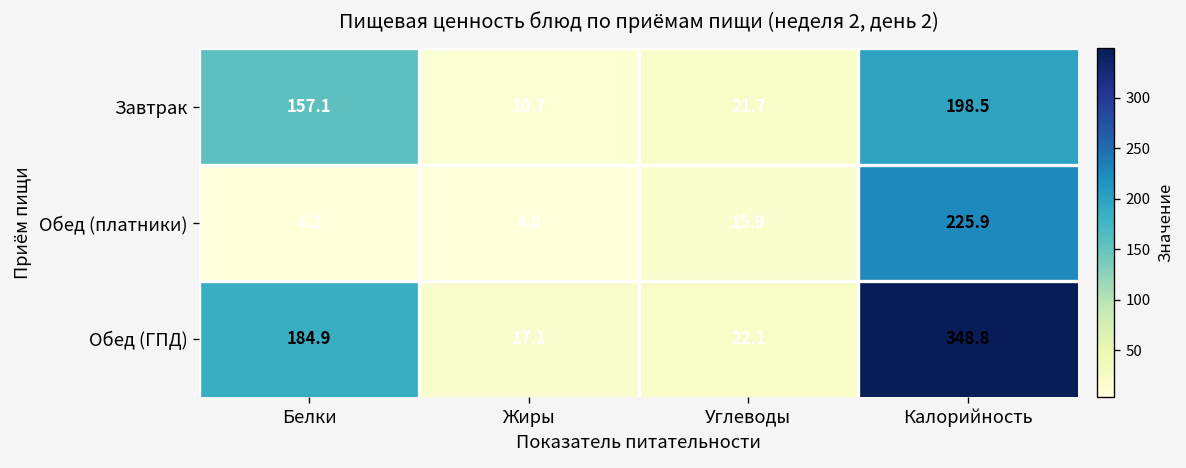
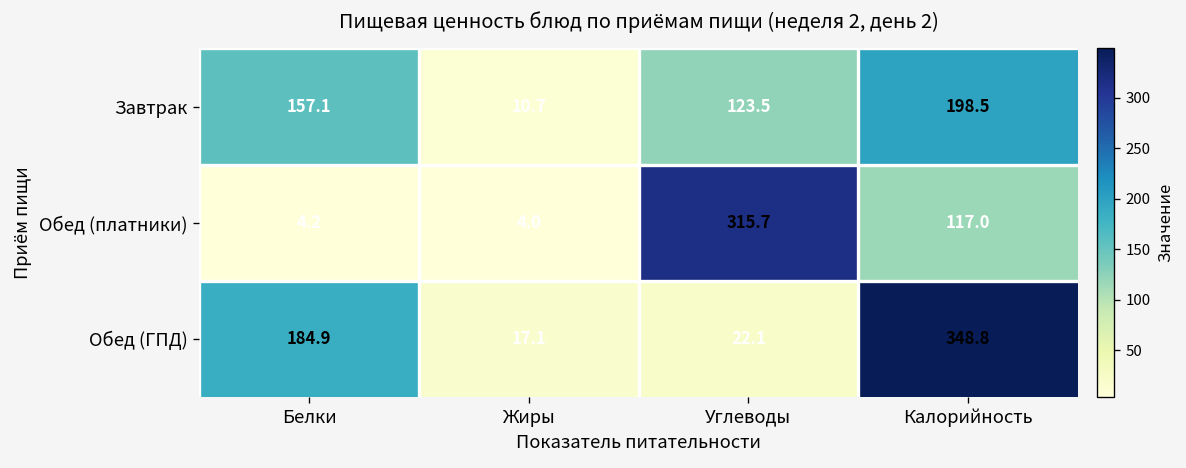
Завтрак, Углеводы: 21.7 -> 123.5
Обед (платники), Углеводы: 15.9 -> 315.7
Обед (платники), Калорийность: 225.9 -> 117.0
